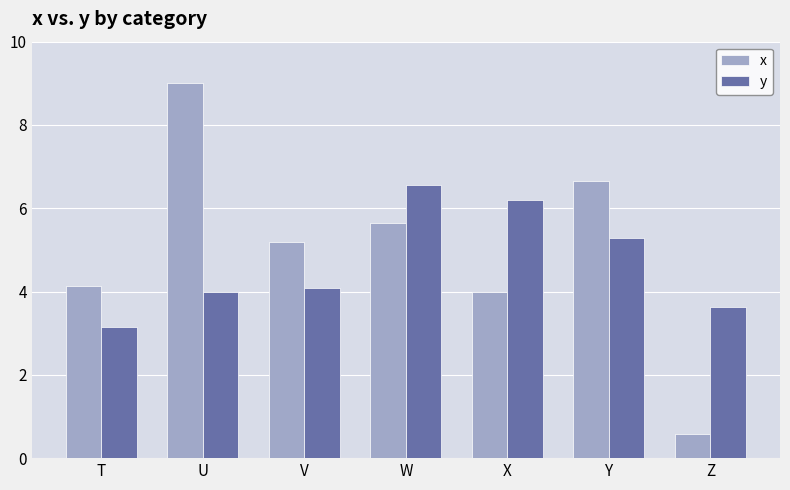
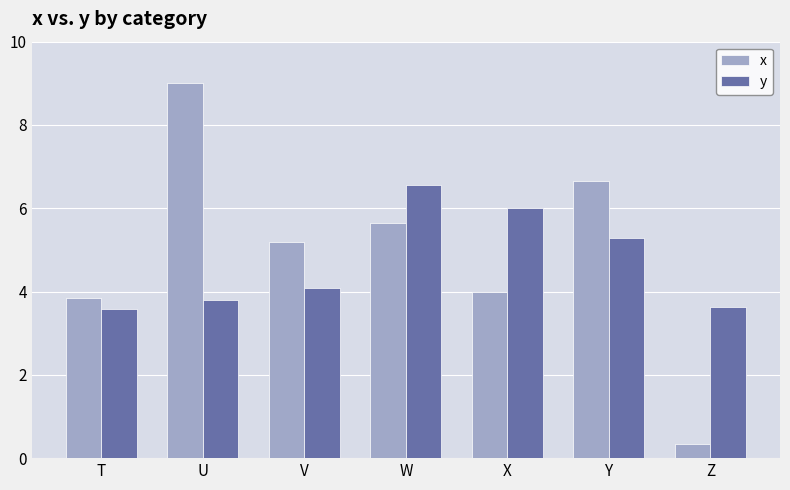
x, T: 4.1 -> 3.8
y, T: 3.1 -> 3.6
y, U: 4.0 -> 3.8
y, X: 6.2 -> 6.0
x, Z: 0.6 -> 0.3
